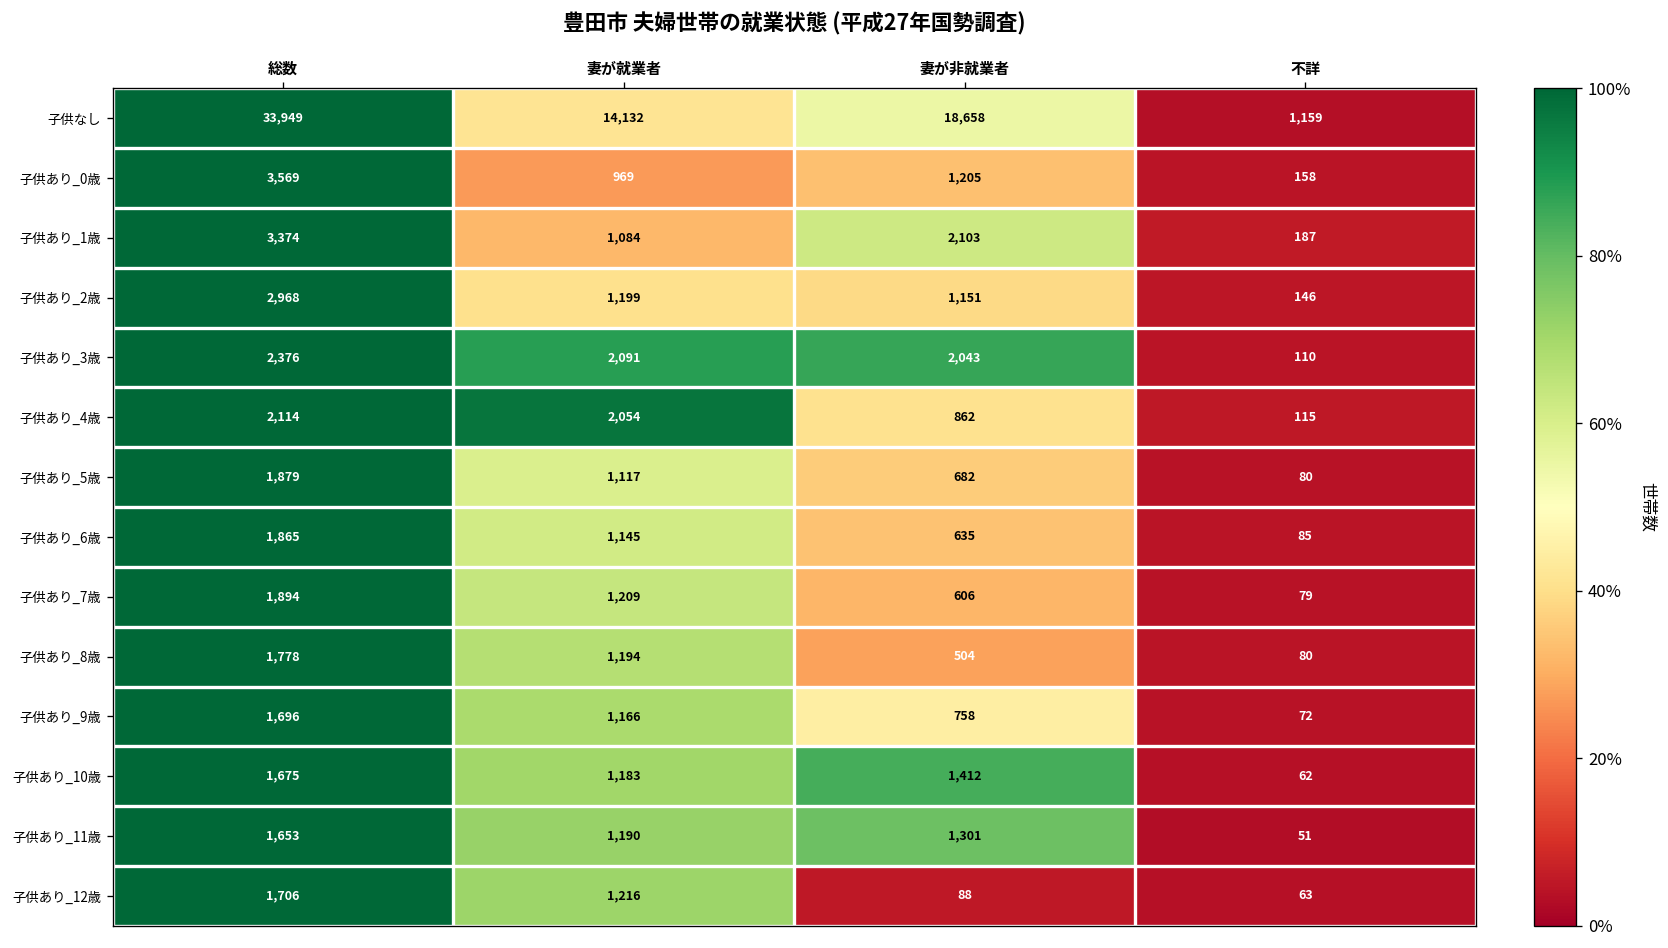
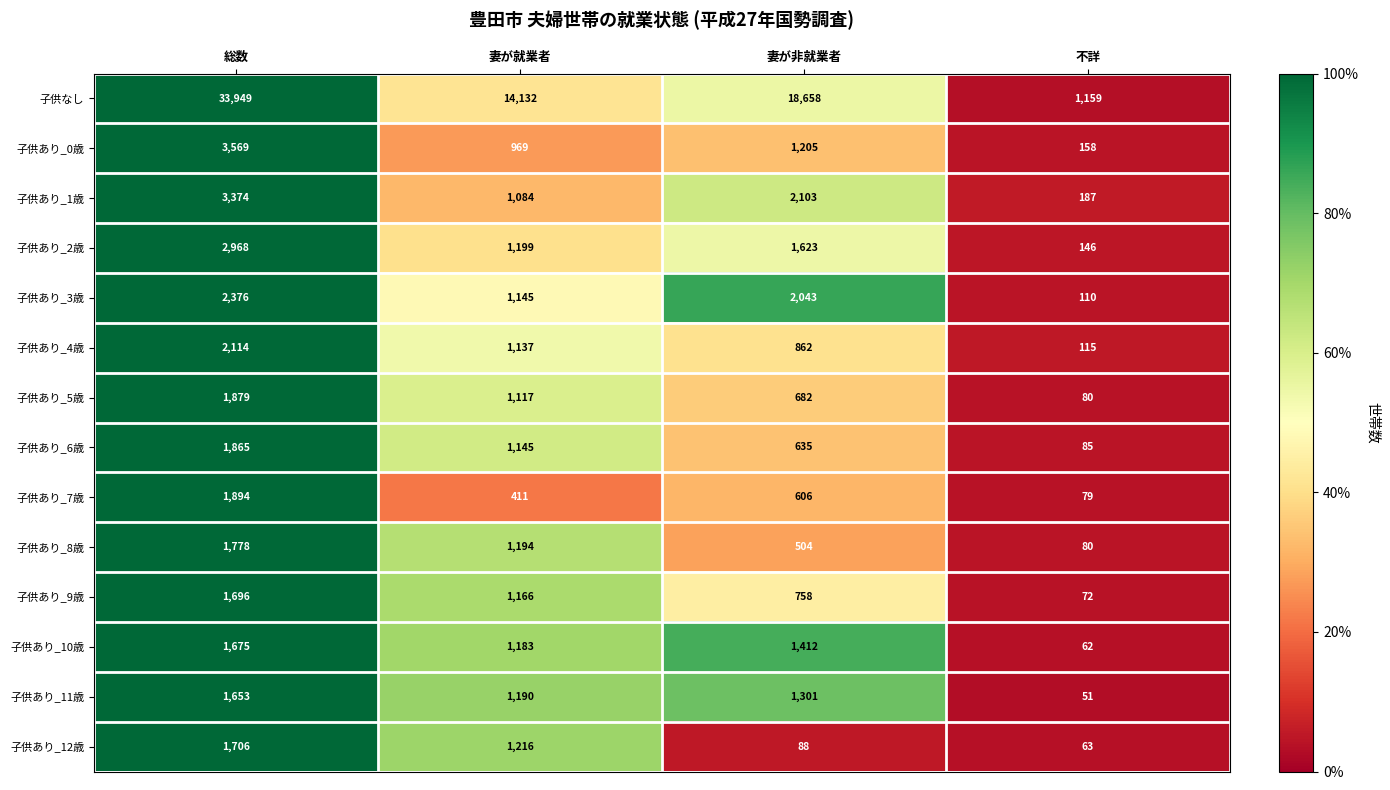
子供あり_2歳, 妻が非就業者: 1,151 -> 1,623
子供あり_3歳, 妻が就業者: 2,091 -> 1,145
子供あり_4歳, 妻が就業者: 2,054 -> 1,137
子供あり_7歳, 妻が就業者: 1,209 -> 411
